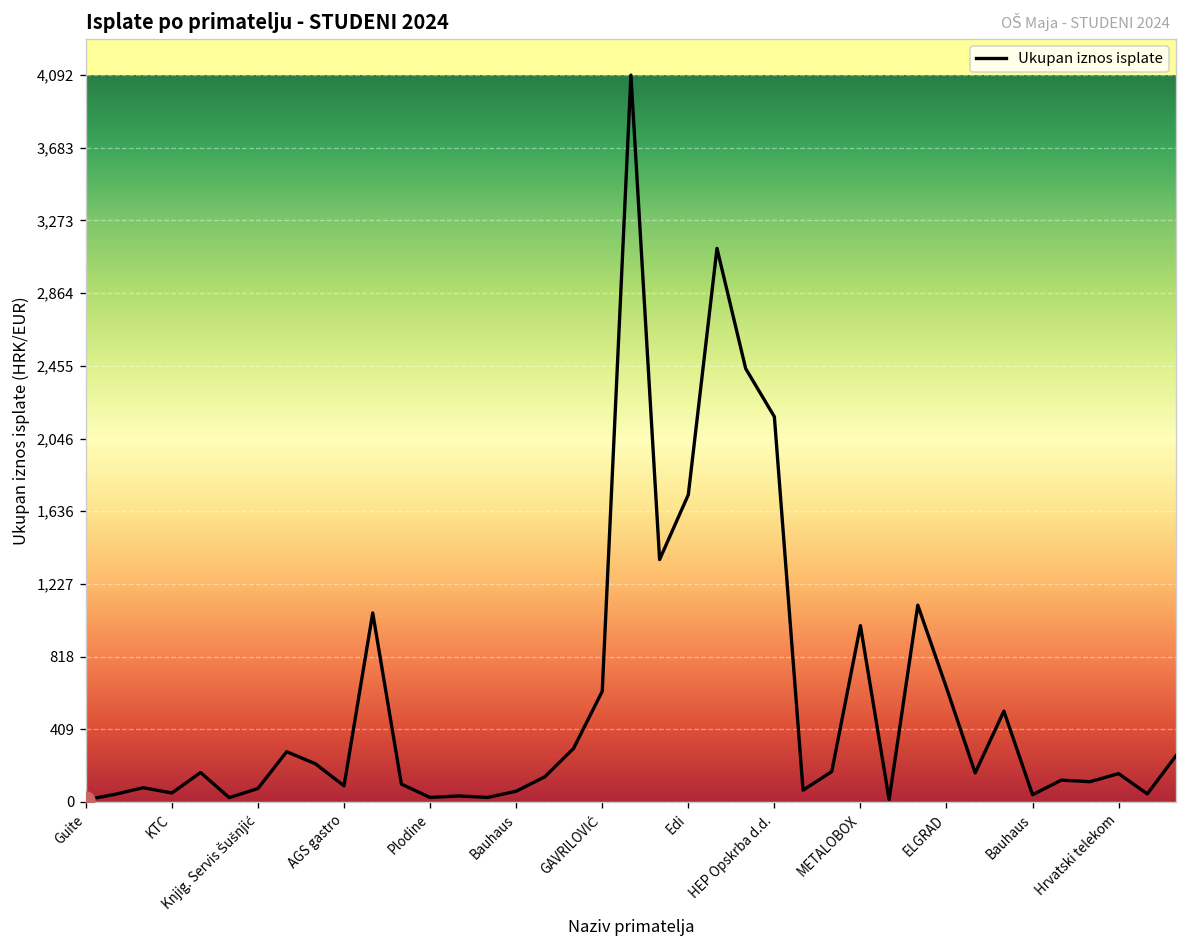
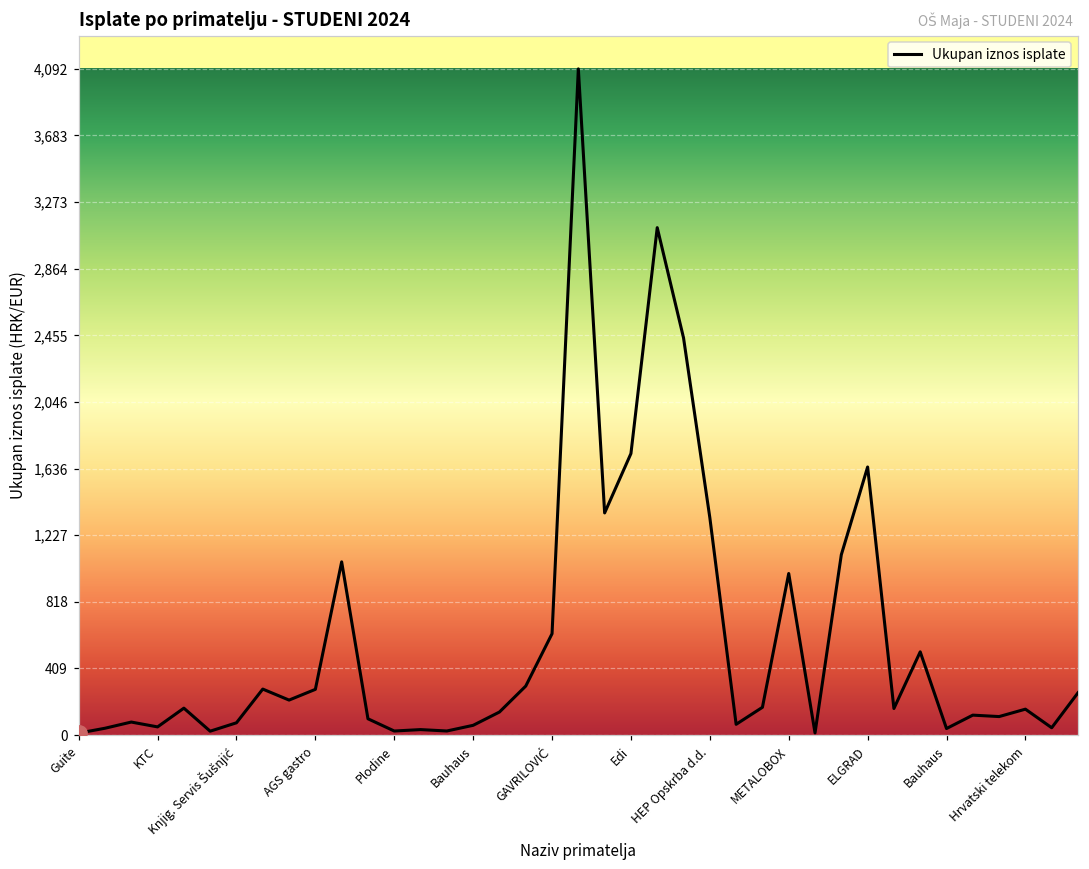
Ukupan iznos isplate, AGS gastro: 90 -> 280
Ukupan iznos isplate, HEP Opskrba d.d.: 2,170 -> 1,340
Ukupan iznos isplate, ELGRAD: 640 -> 1,650
